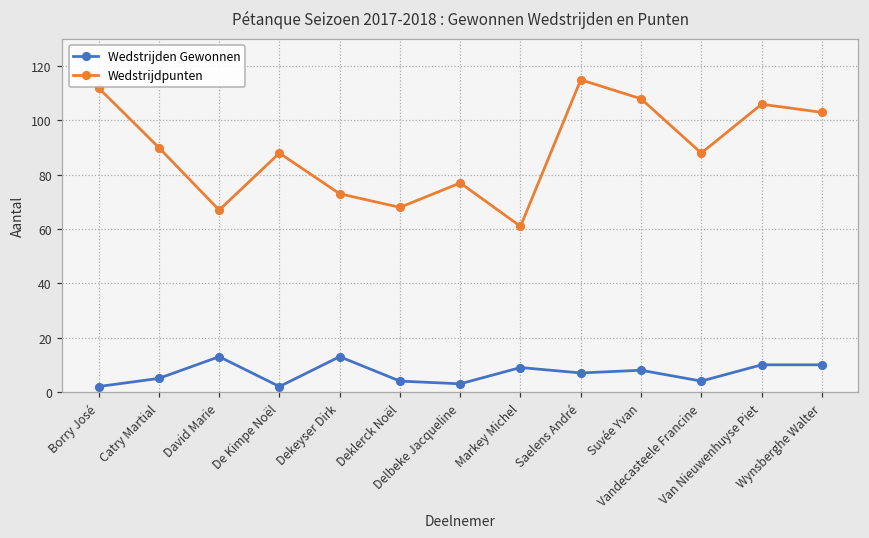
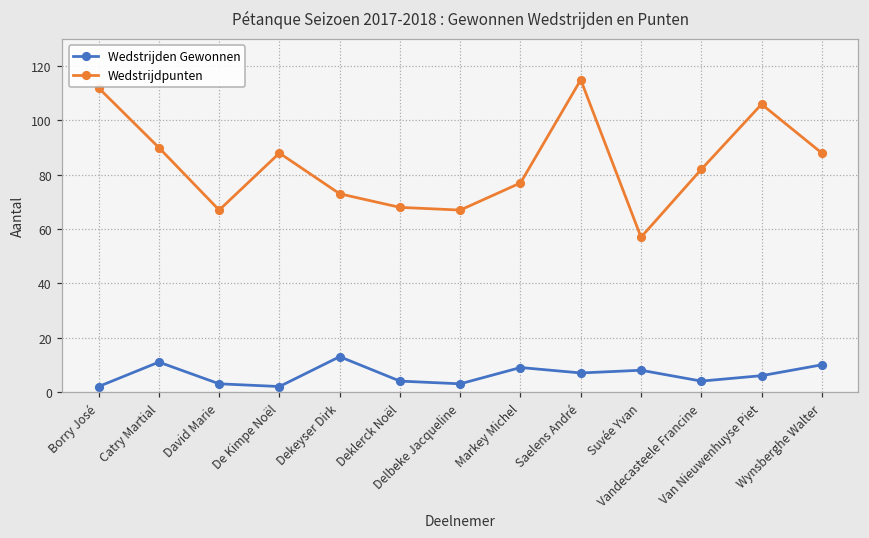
Wedstrijden Gewonnen, Catry Martial: 5 -> 11
Wedstrijden Gewonnen, David Marie: 13 -> 3
Wedstrijdpunten, Delbeke Jacqueline: 77 -> 67
Wedstrijdpunten, Markey Michel: 61 -> 77
Wedstrijdpunten, Suvée Yvan: 108 -> 57
Wedstrijdpunten, Vandecasteele Francine: 88 -> 82
Wedstrijden Gewonnen, Van Nieuwenhuyse Piet: 10 -> 6
Wedstrijdpunten, Wynsberghe Walter: 103 -> 88
